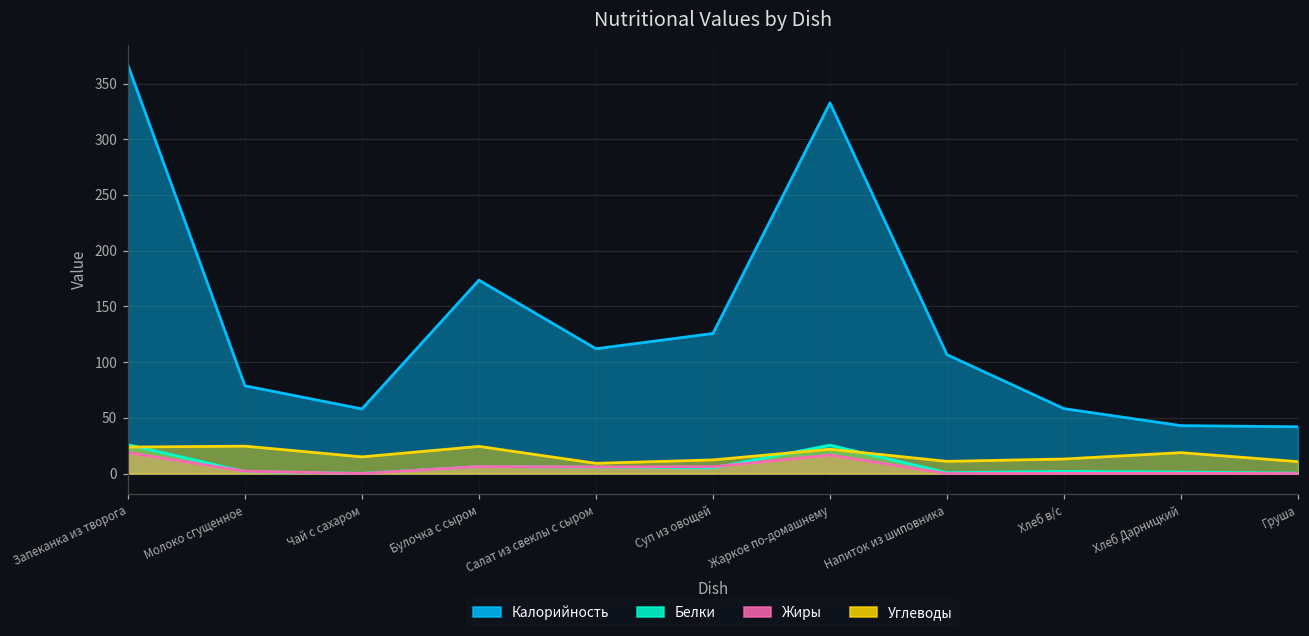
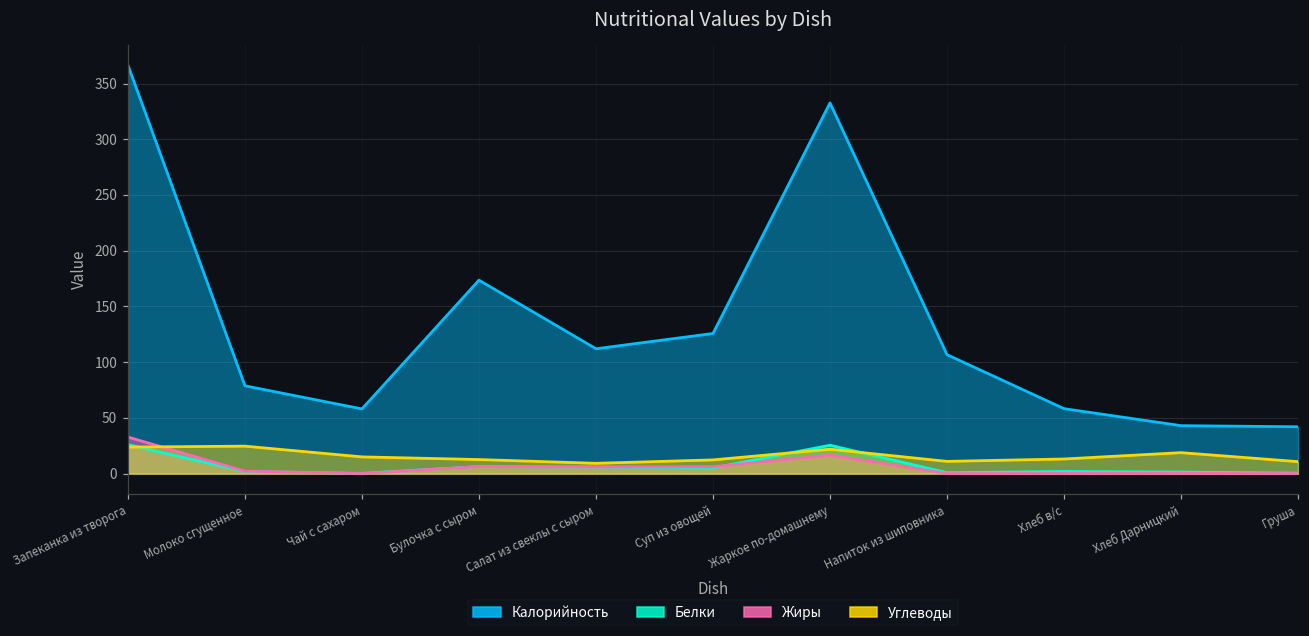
Жиры, Запеканка из творога: 19 -> 33
Углеводы, Булочка с сыром: 24 -> 13
